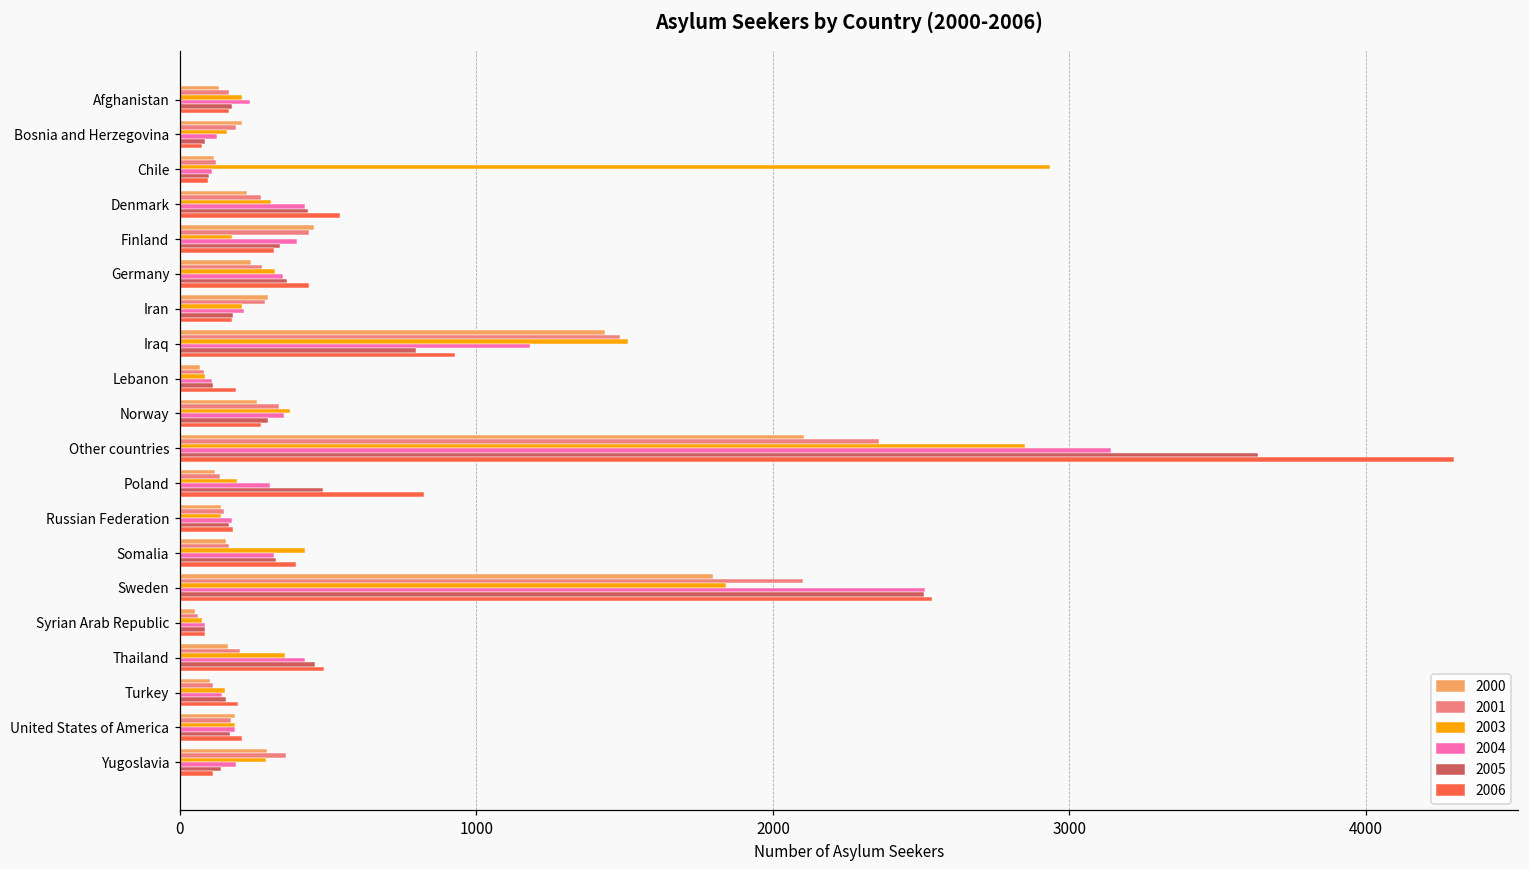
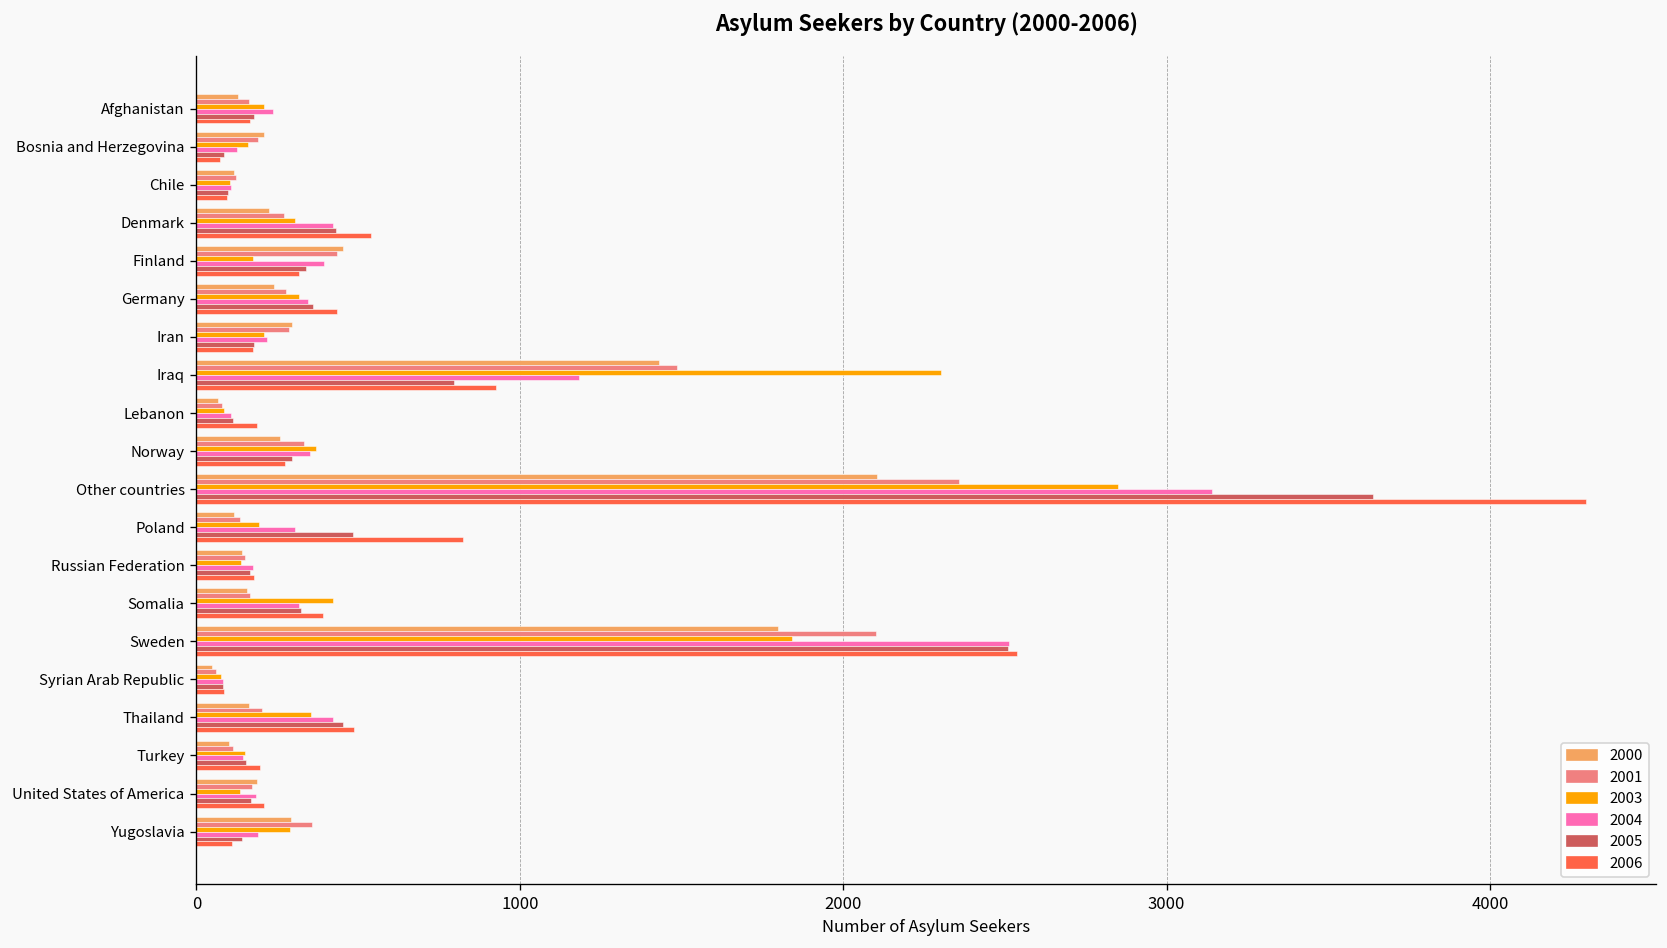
2003, Chile: 2930 -> 110
2003, Iraq: 1510 -> 2300
2003, United States of America: 190 -> 130
